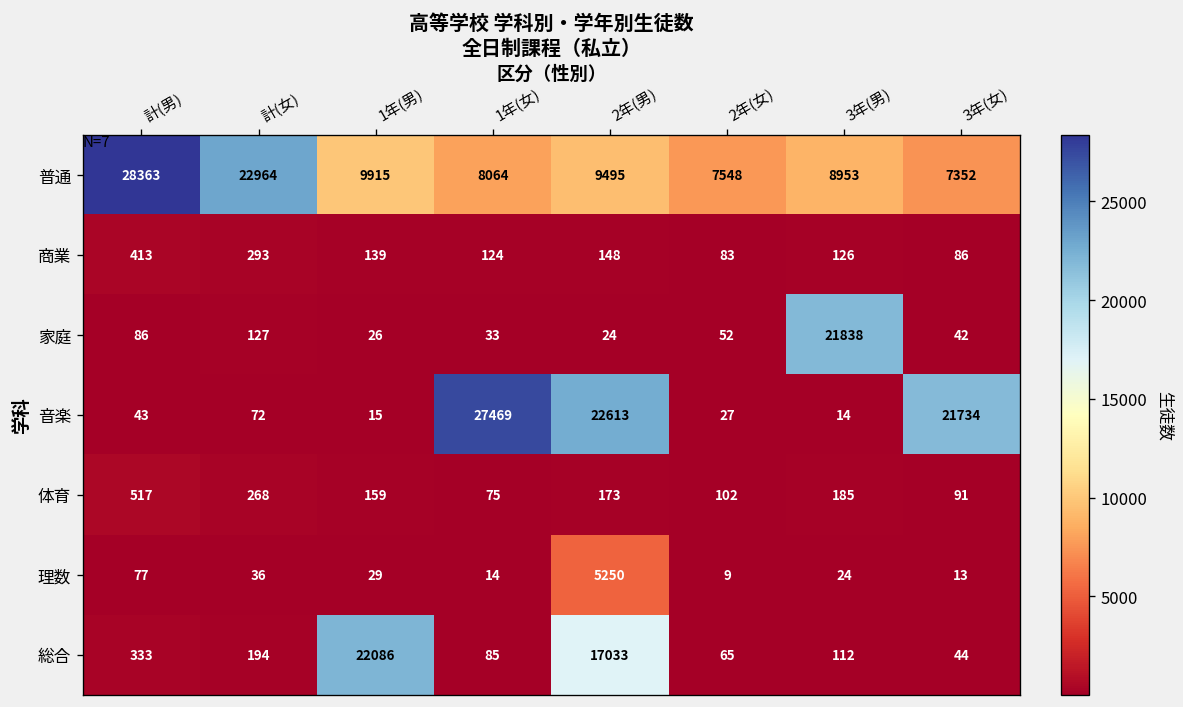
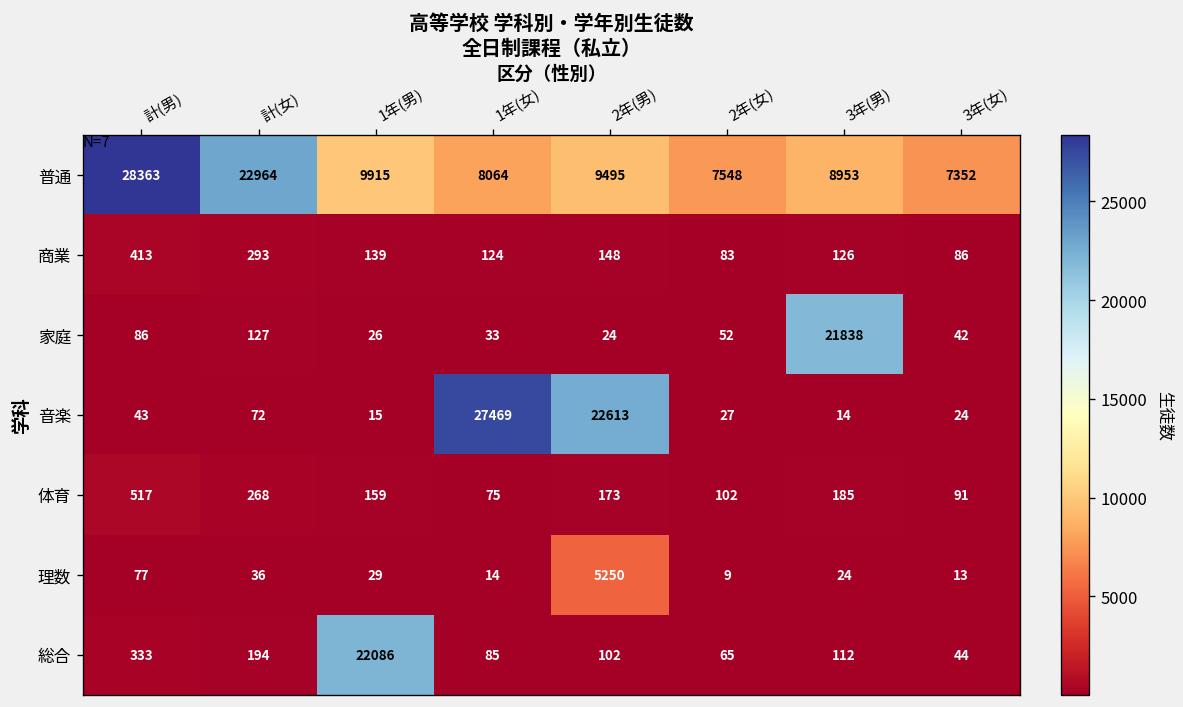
音楽, 3年(女): 21734 -> 24
総合, 2年(男): 17033 -> 102
